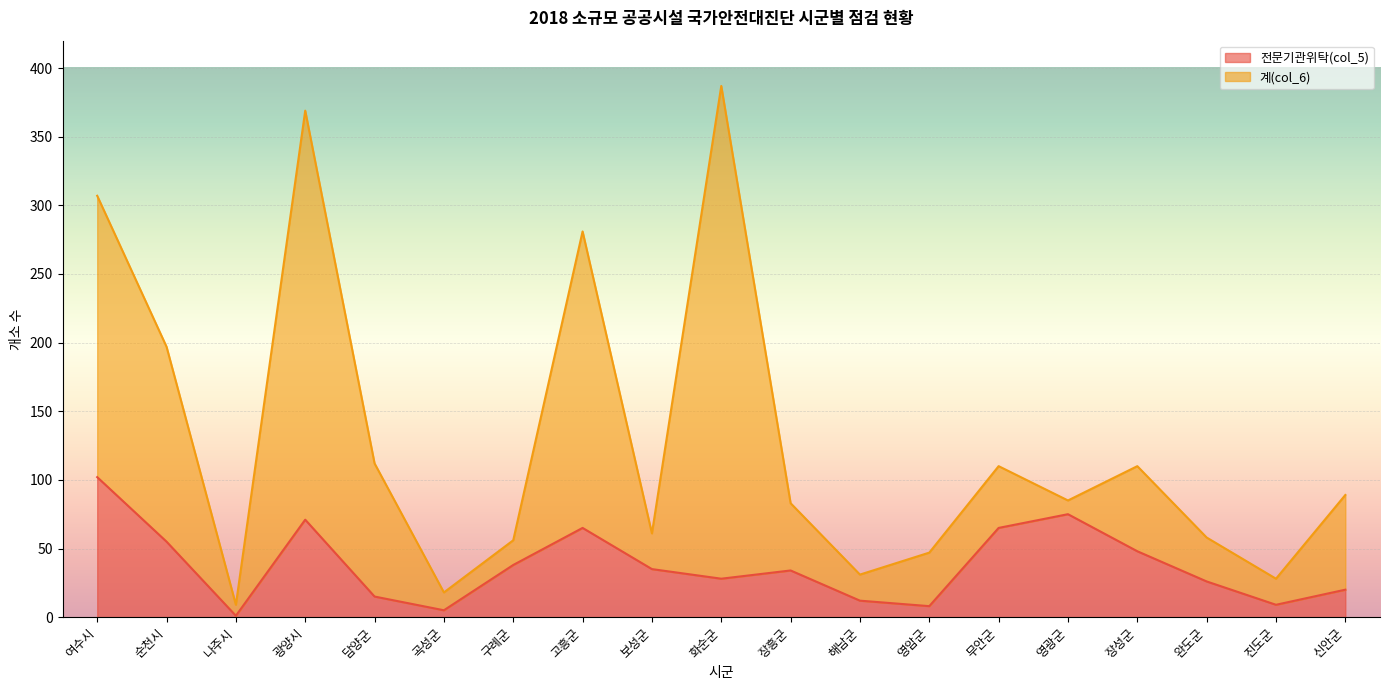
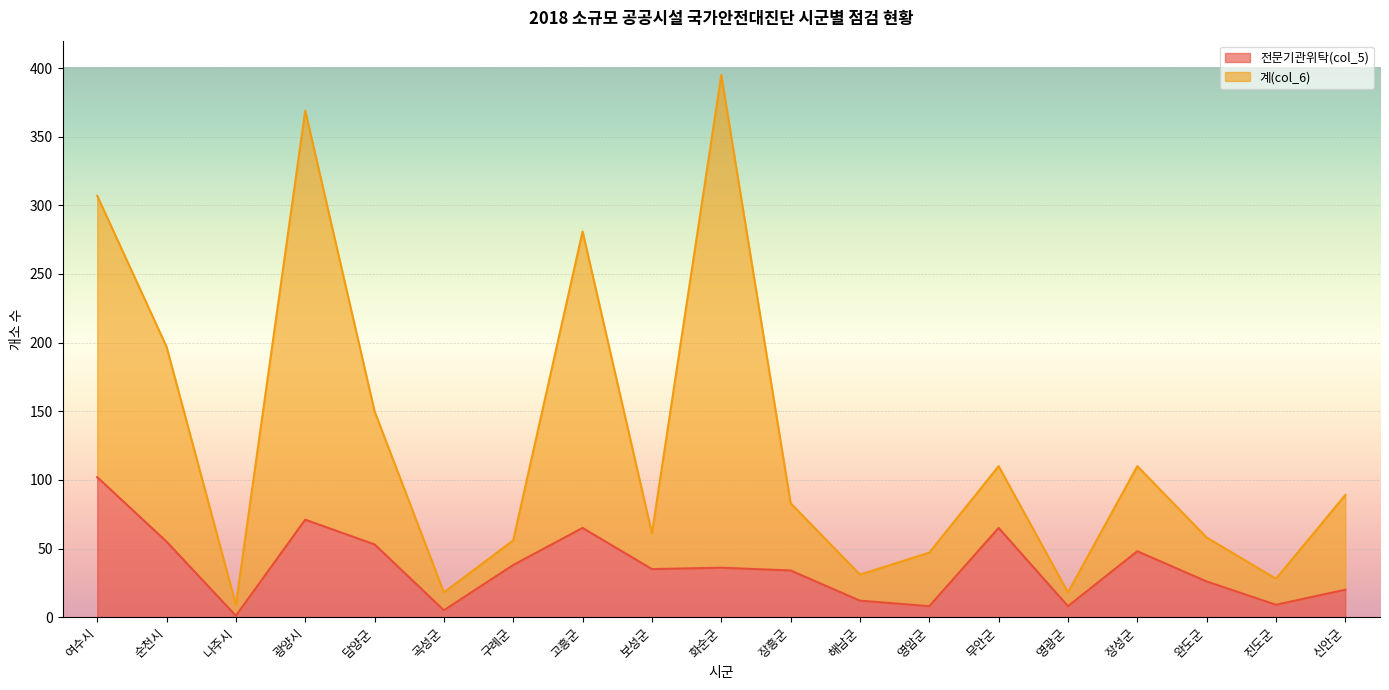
전문기관위탁(col_5), 담양군: 15 -> 53
전문기관위탁(col_5), 화순군: 28 -> 36
전문기관위탁(col_5), 영광군: 75 -> 8
